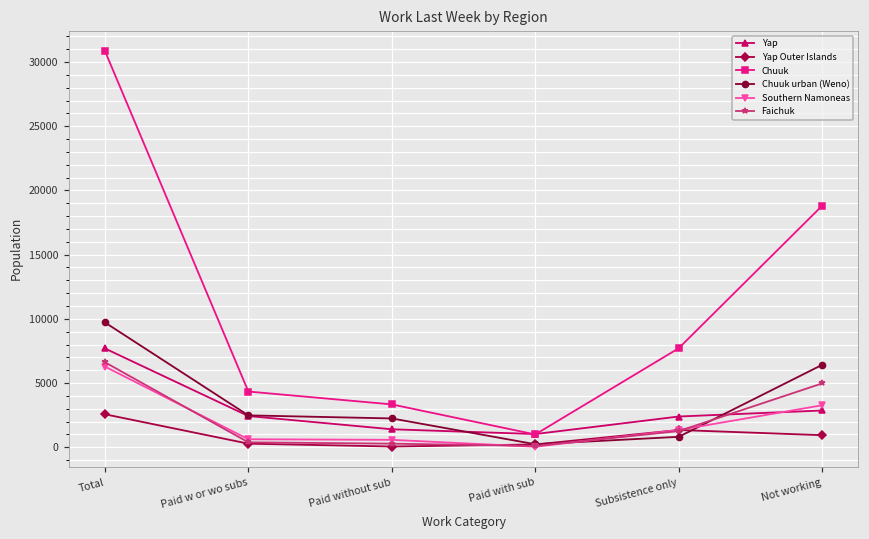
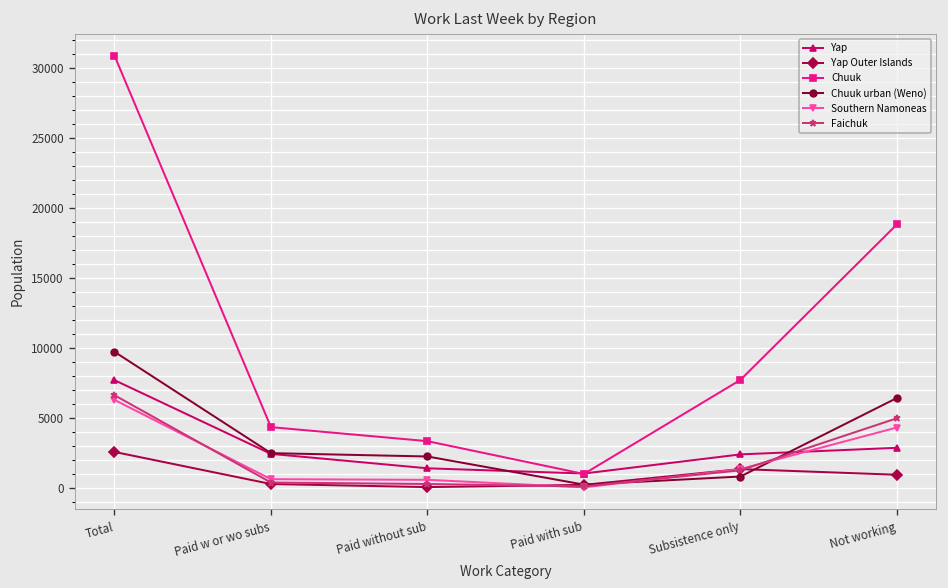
Southern Namoneas, Not working: 3300 -> 4300
